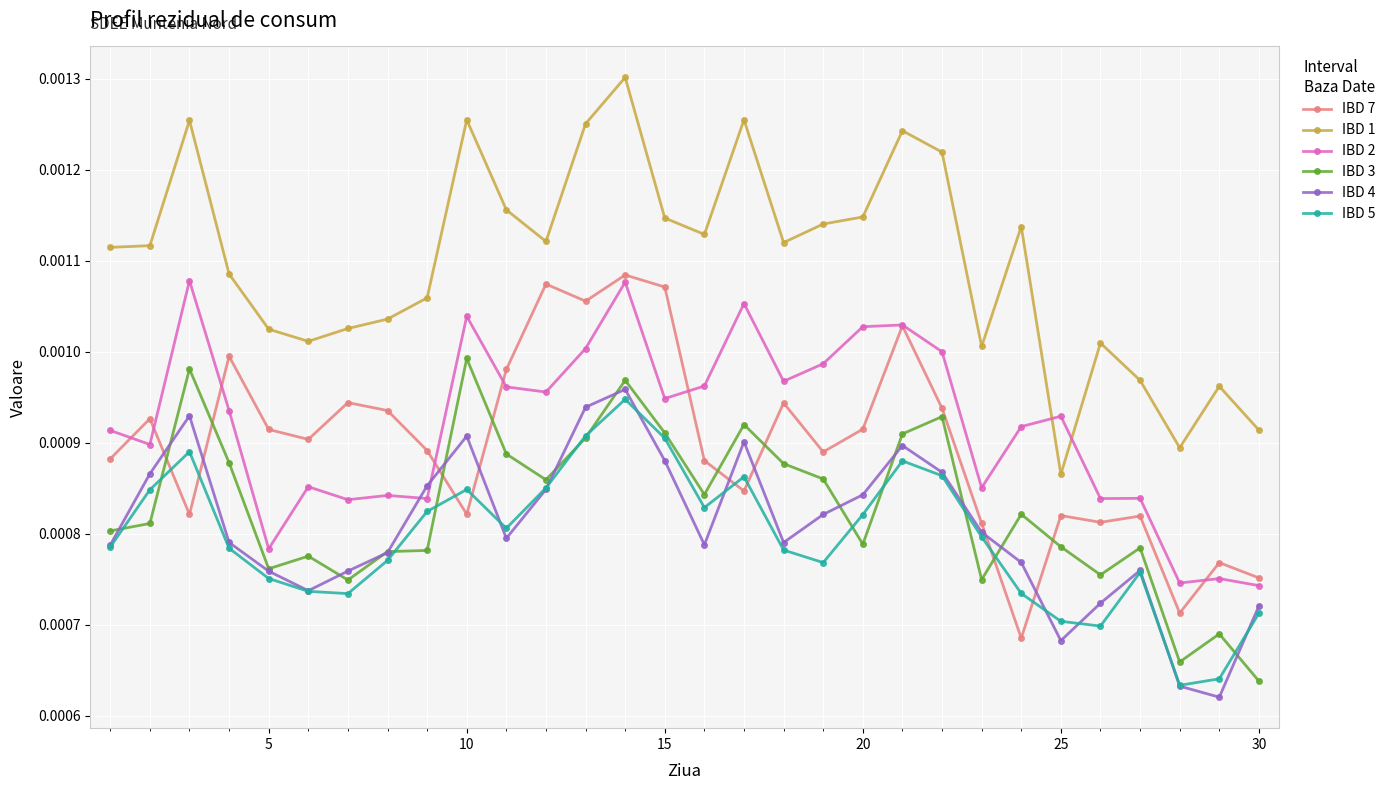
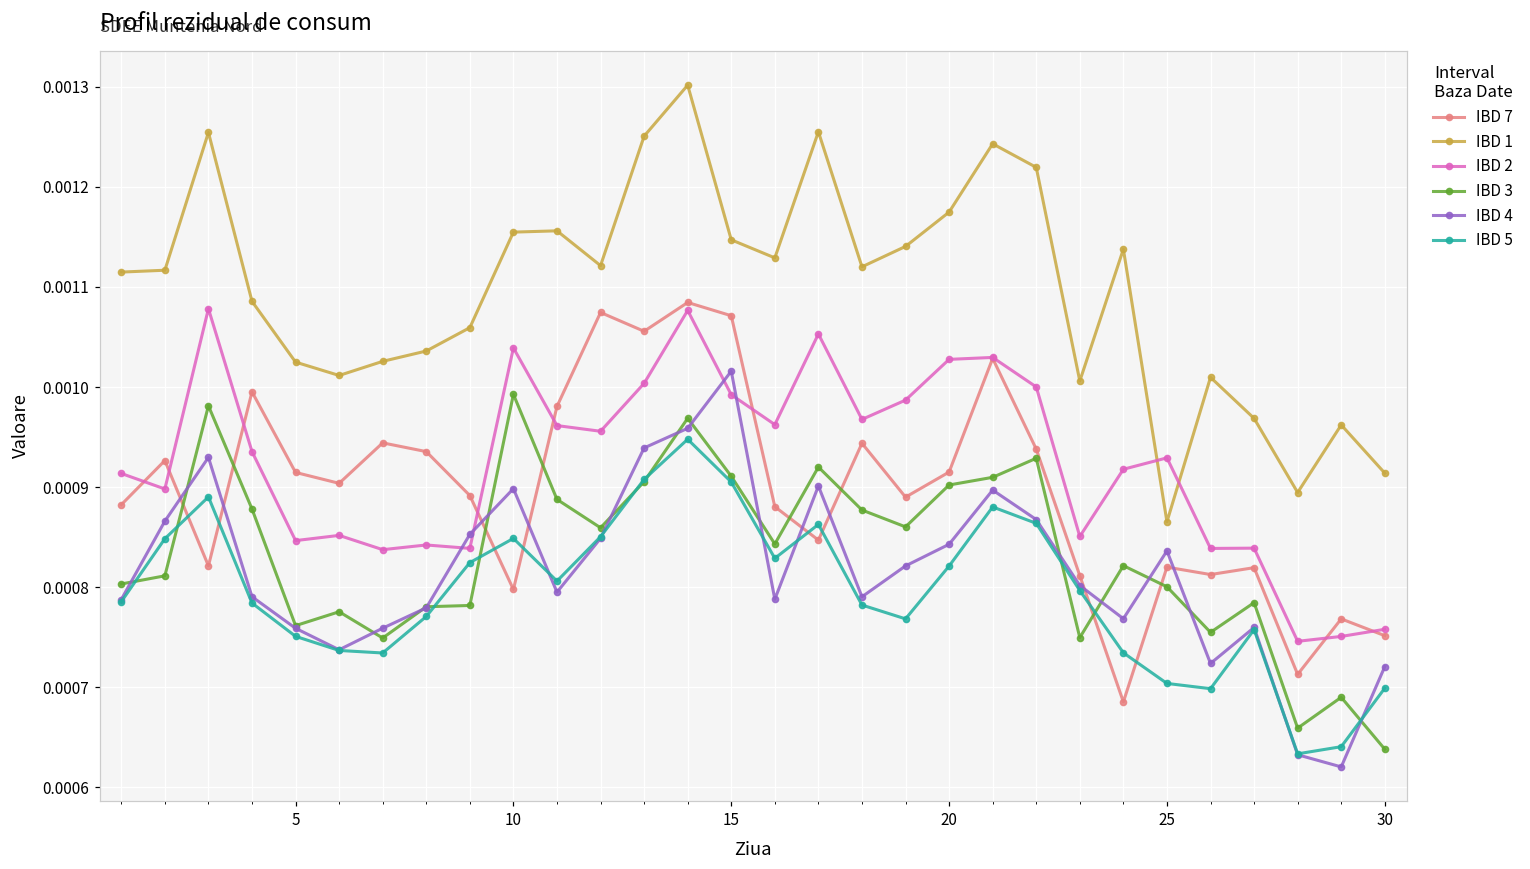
IBD 2, 5: 0.00078 -> 0.00085
IBD 7, 10: 0.00082 -> 0.00080
IBD 1, 10: 0.00126 -> 0.00115
IBD 4, 10: 0.00091 -> 0.00090
IBD 2, 15: 0.00095 -> 0.00099
IBD 4, 15: 0.00088 -> 0.00102
IBD 1, 20: 0.00115 -> 0.00117
IBD 3, 20: 0.00079 -> 0.00090
IBD 3, 25: 0.00079 -> 0.00080
IBD 4, 25: 0.00068 -> 0.00084
IBD 2, 30: 0.00074 -> 0.00076
IBD 5, 30: 0.00071 -> 0.00070
